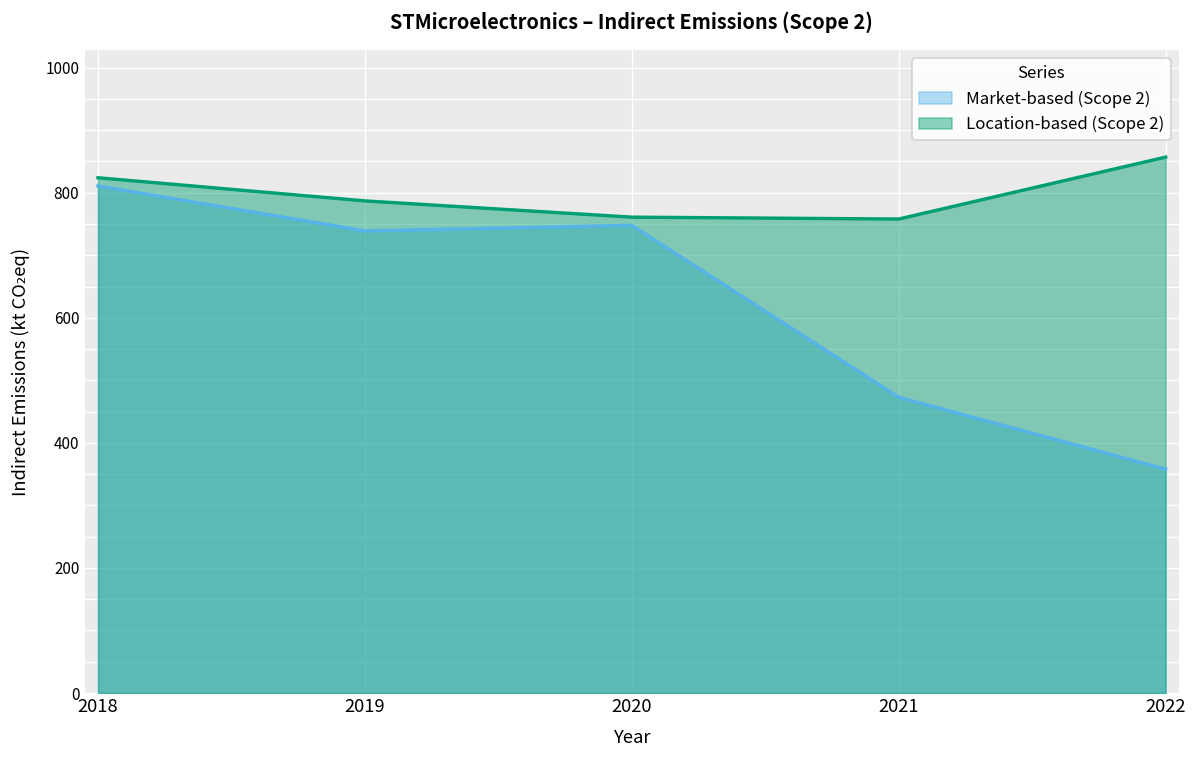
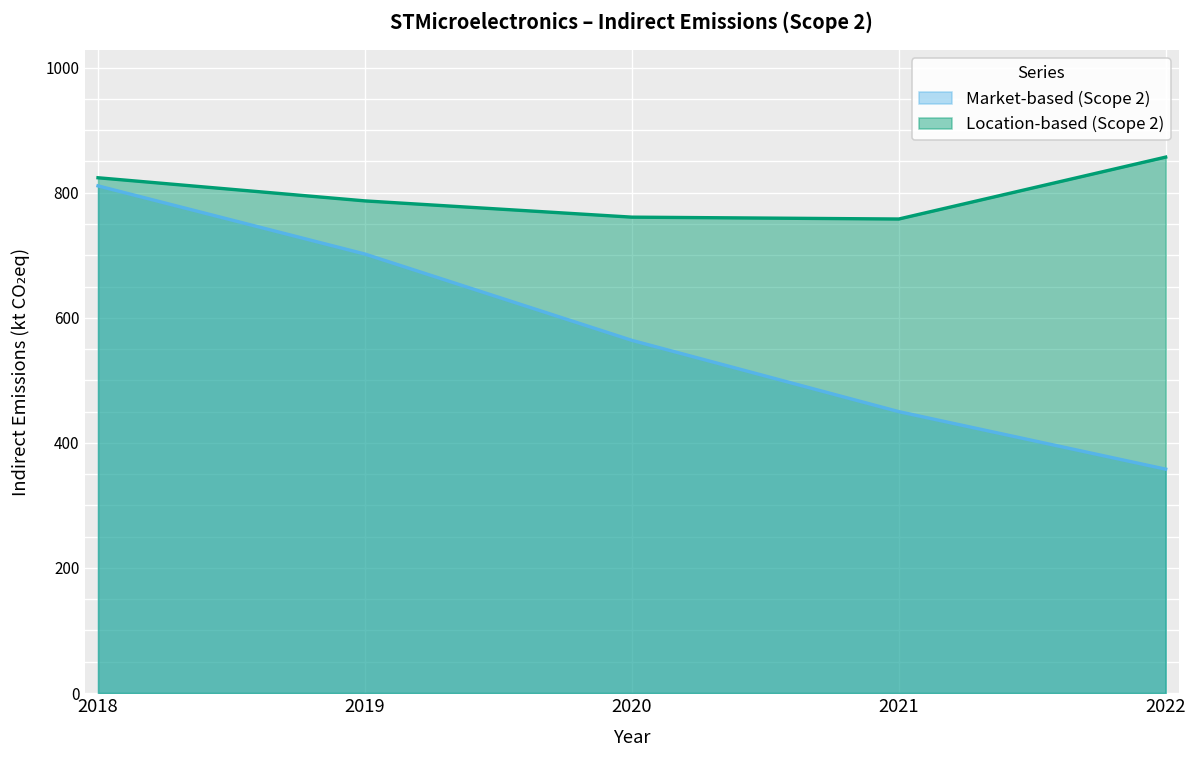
Market-based (Scope 2), 2019: 740 -> 700
Market-based (Scope 2), 2020: 750 -> 560
Market-based (Scope 2), 2021: 470 -> 450
